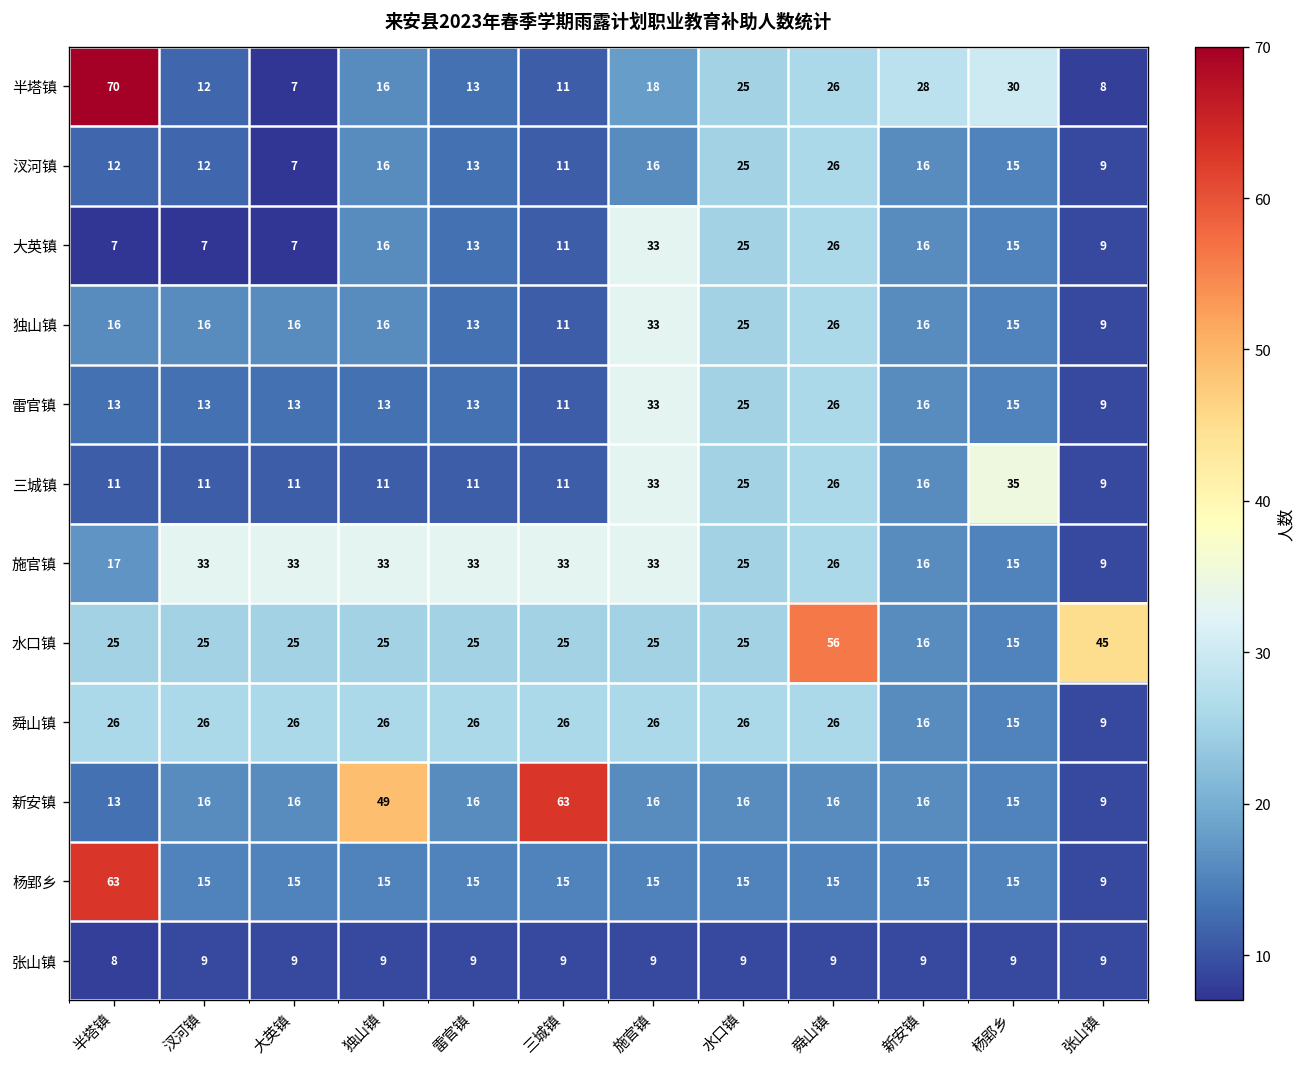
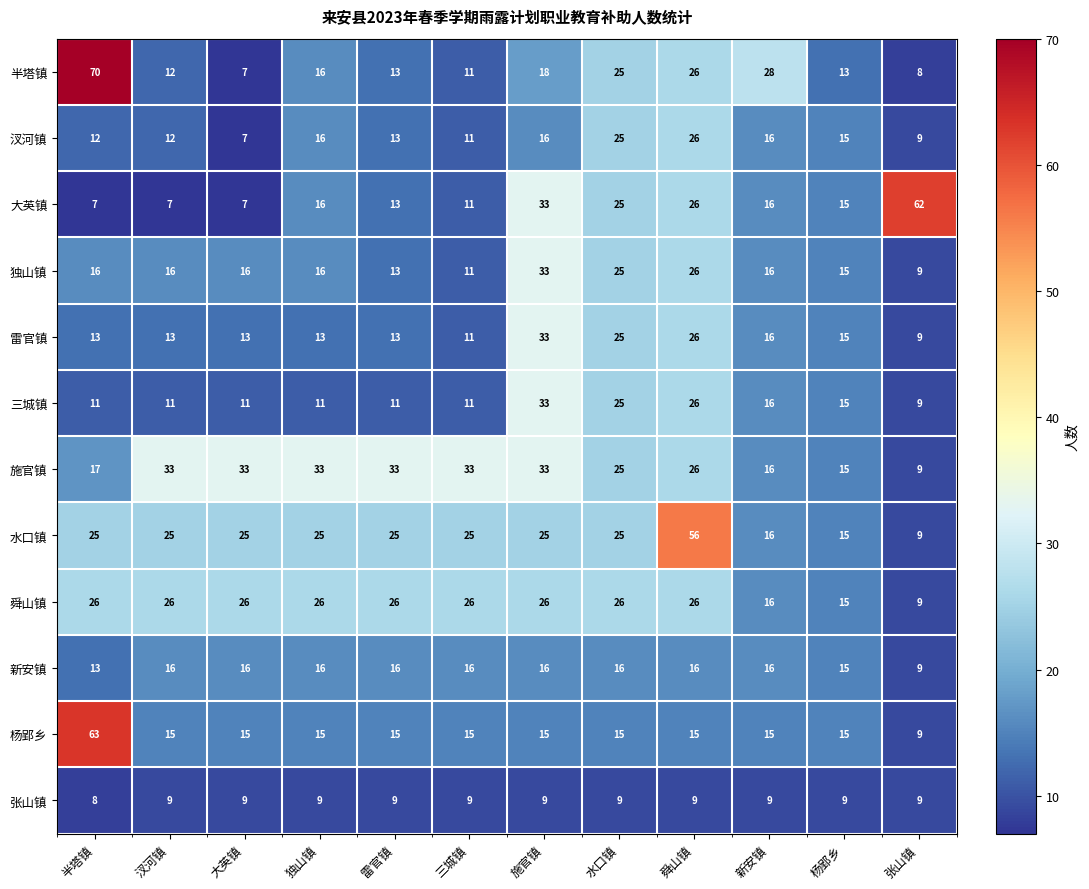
半塔镇, 杨郢乡: 30 -> 13
大英镇, 张山镇: 9 -> 62
三城镇, 杨郢乡: 35 -> 15
水口镇, 张山镇: 45 -> 9
新安镇, 独山镇: 49 -> 16
新安镇, 三城镇: 63 -> 16
